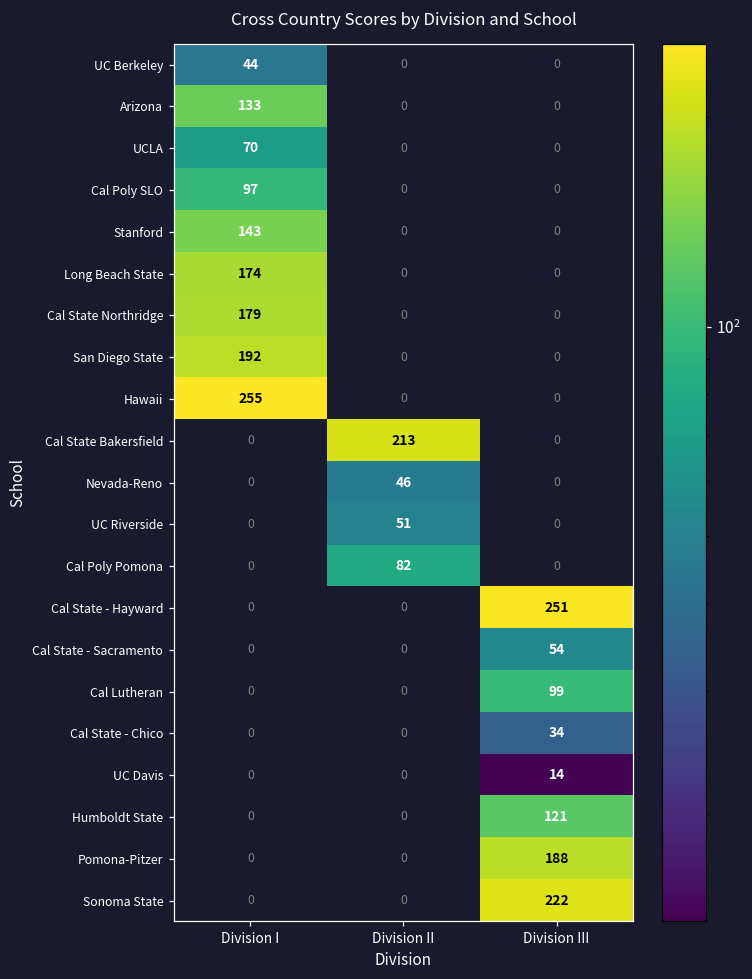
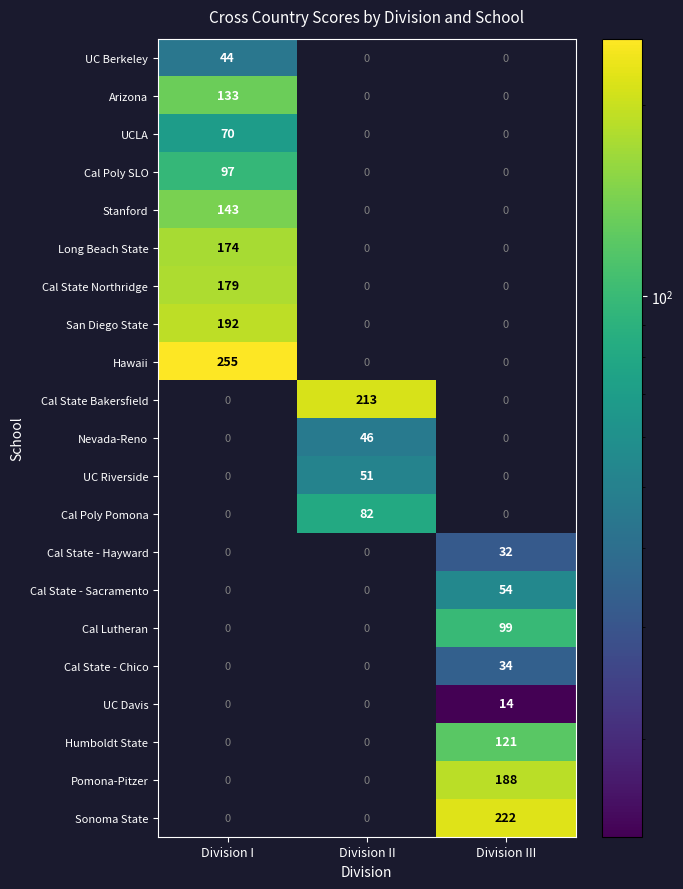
Cal State - Hayward, Division III: 251 -> 32
